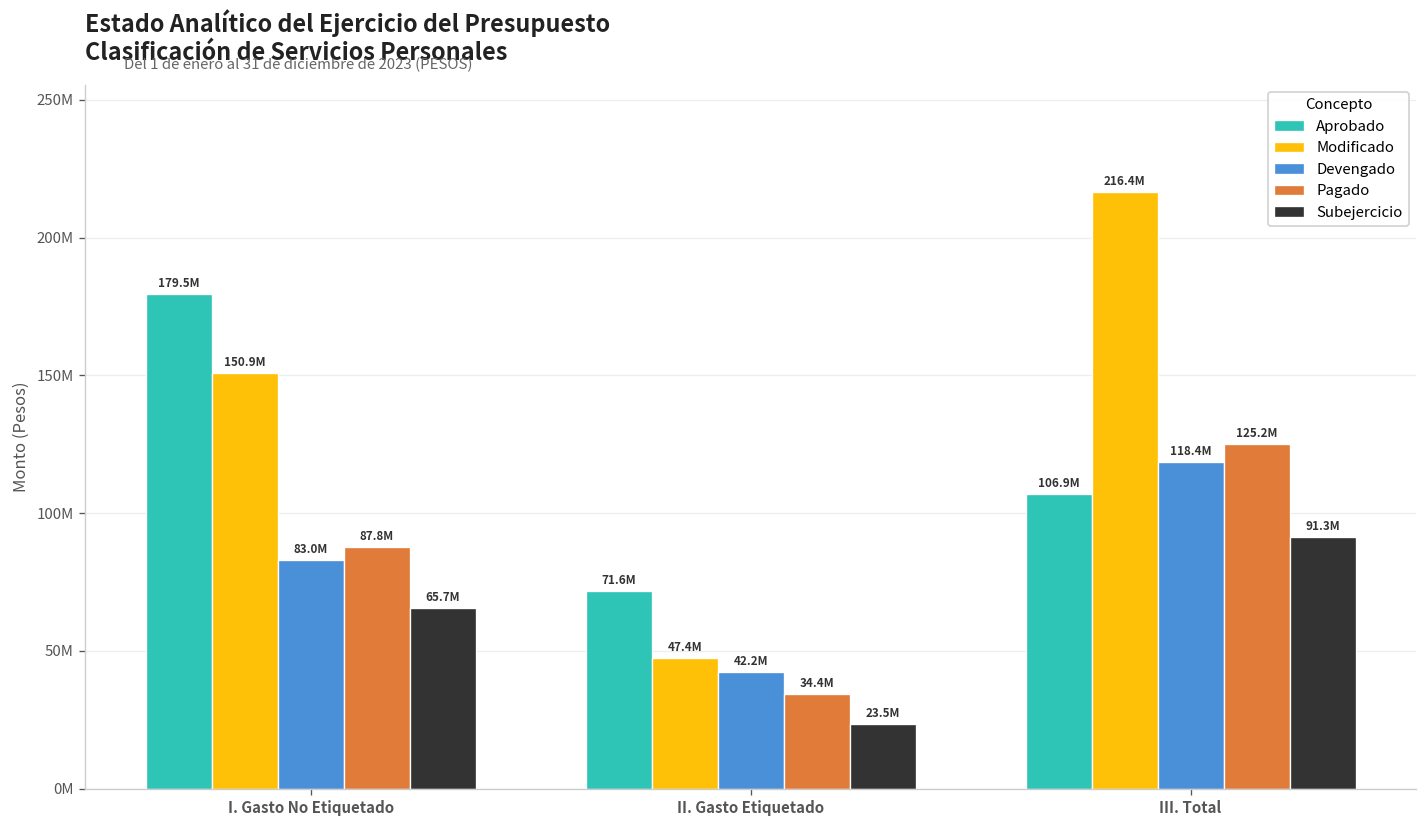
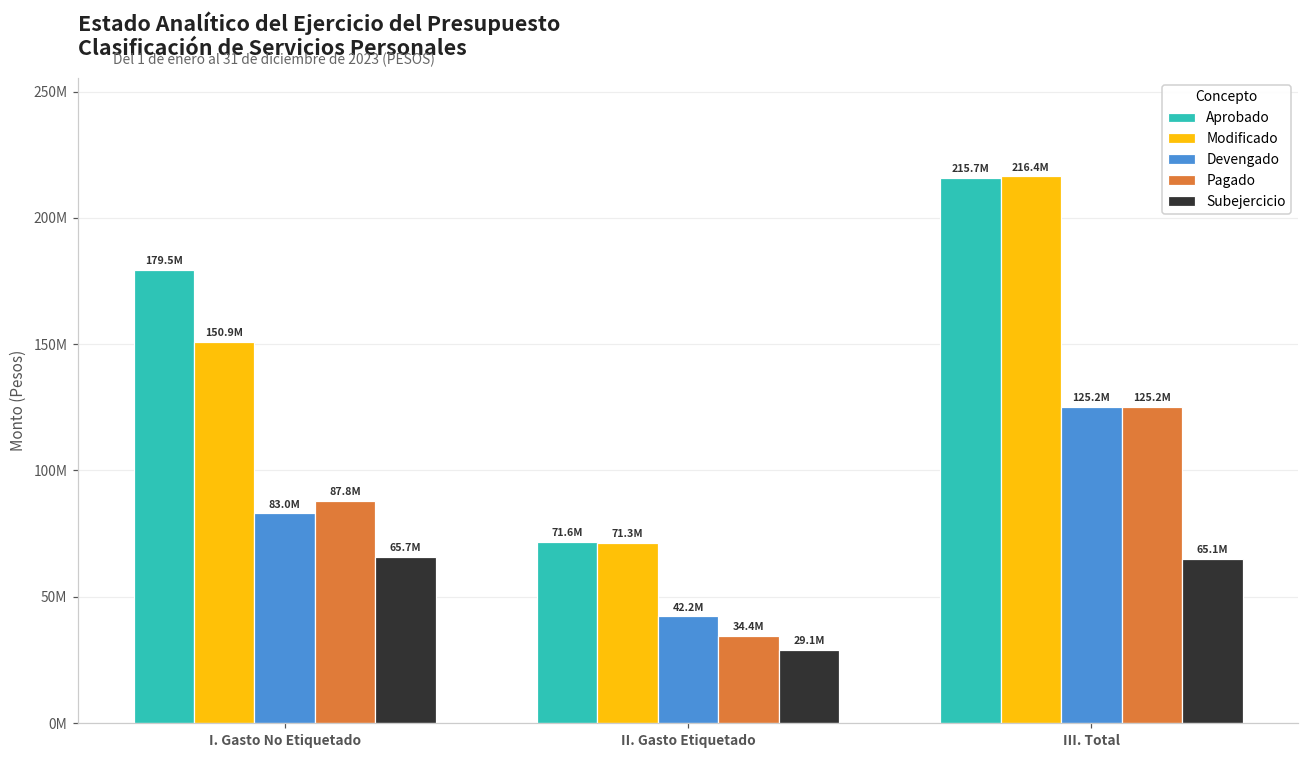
Modificado, II. Gasto Etiquetado: 47.4M -> 71.3M
Subejercicio, II. Gasto Etiquetado: 23.5M -> 29.1M
Aprobado, III. Total: 106.9M -> 215.7M
Devengado, III. Total: 118.4M -> 125.2M
Subejercicio, III. Total: 91.3M -> 65.1M
